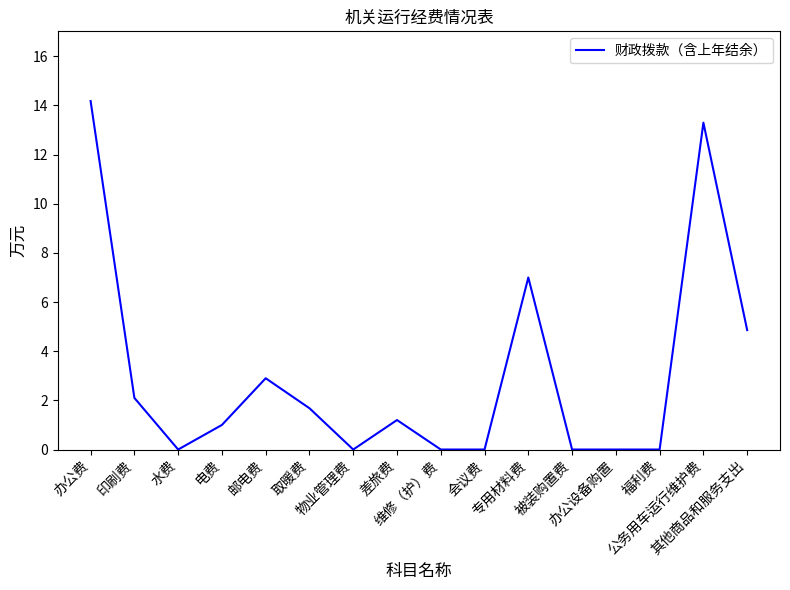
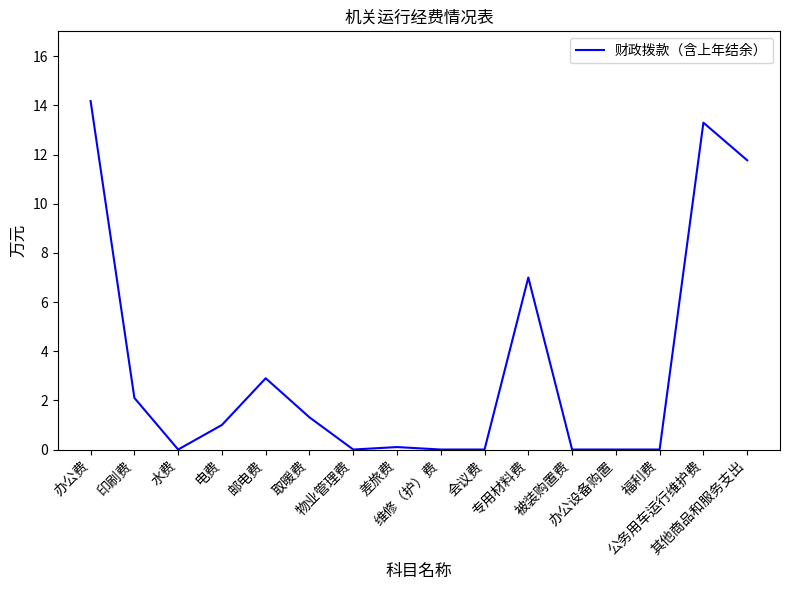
取暖费: 1.7 -> 1.3
差旅费: 1.2 -> 0.1
其他商品和服务支出: 4.9 -> 11.8
